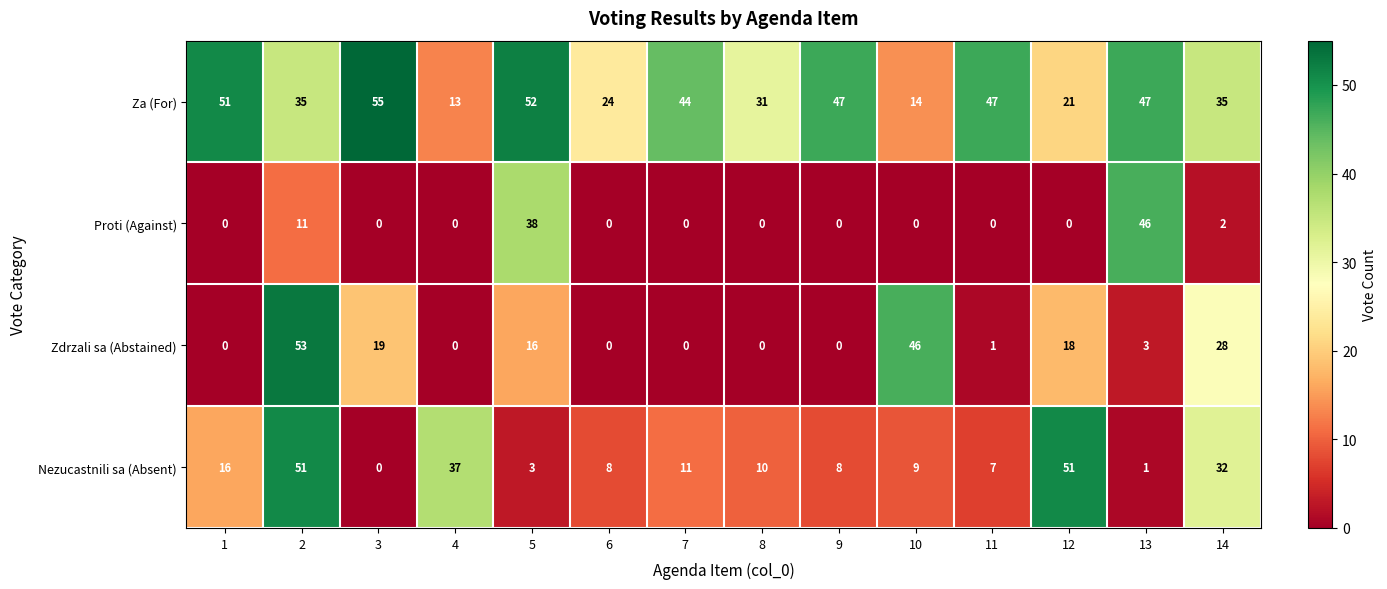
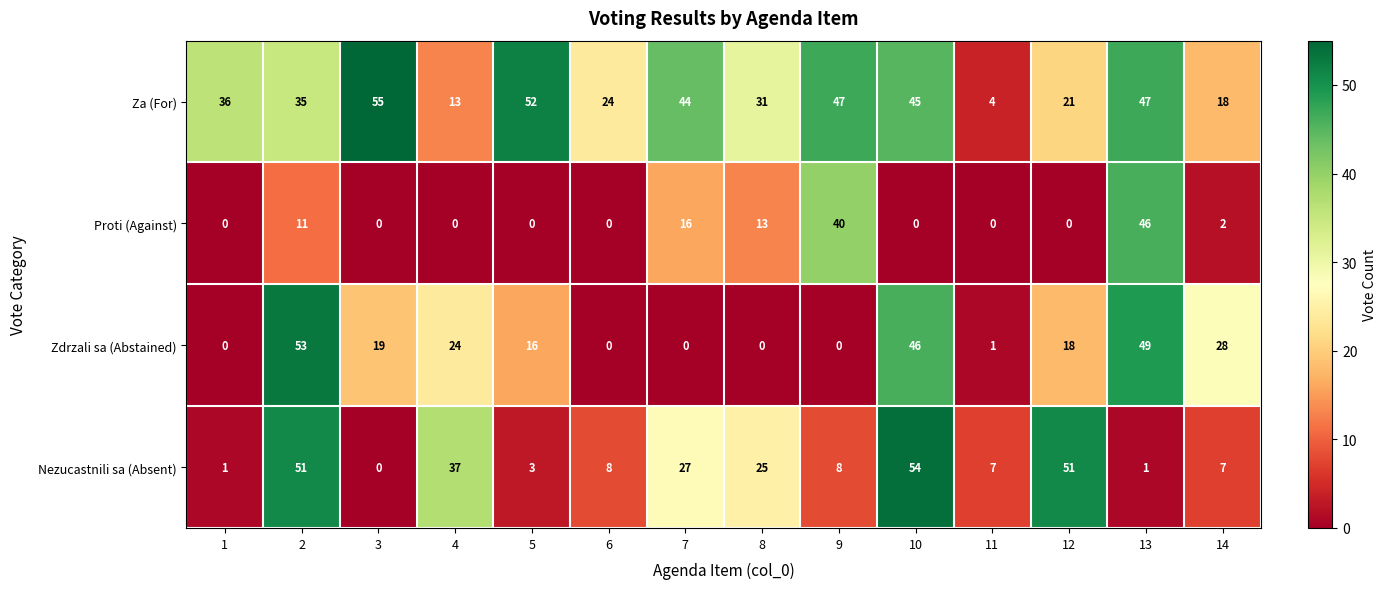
Za (For), 1: 51 -> 36
Za (For), 10: 14 -> 45
Za (For), 11: 47 -> 4
Za (For), 14: 35 -> 18
Proti (Against), 5: 38 -> 0
Proti (Against), 7: 0 -> 16
Proti (Against), 8: 0 -> 13
Proti (Against), 9: 0 -> 40
Zdrzali sa (Abstained), 4: 0 -> 24
Zdrzali sa (Abstained), 13: 3 -> 49
Nezucastnili sa (Absent), 1: 16 -> 1
Nezucastnili sa (Absent), 7: 11 -> 27
Nezucastnili sa (Absent), 8: 10 -> 25
Nezucastnili sa (Absent), 10: 9 -> 54
Nezucastnili sa (Absent), 14: 32 -> 7
